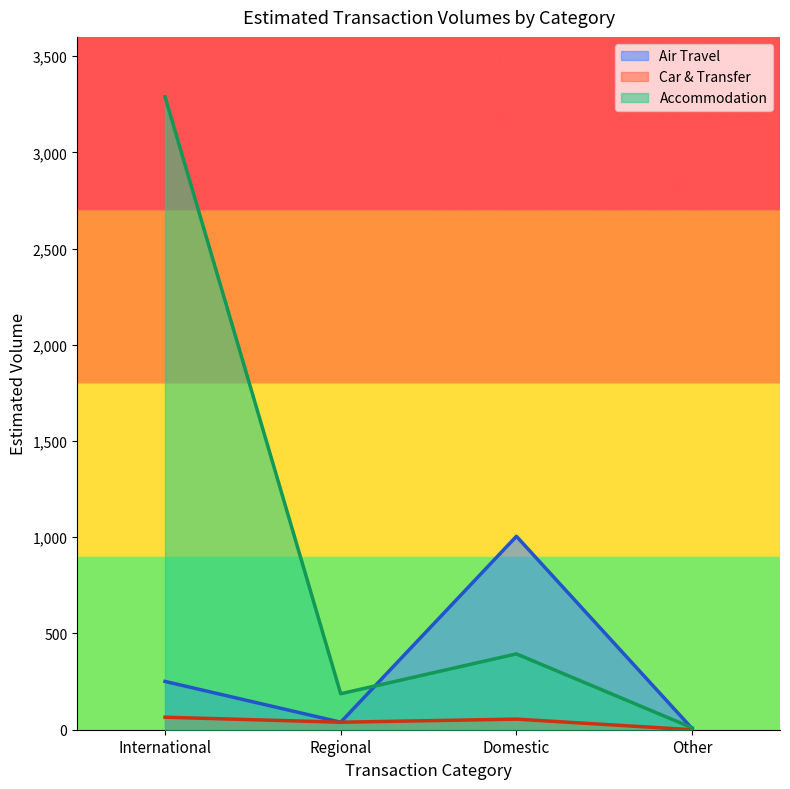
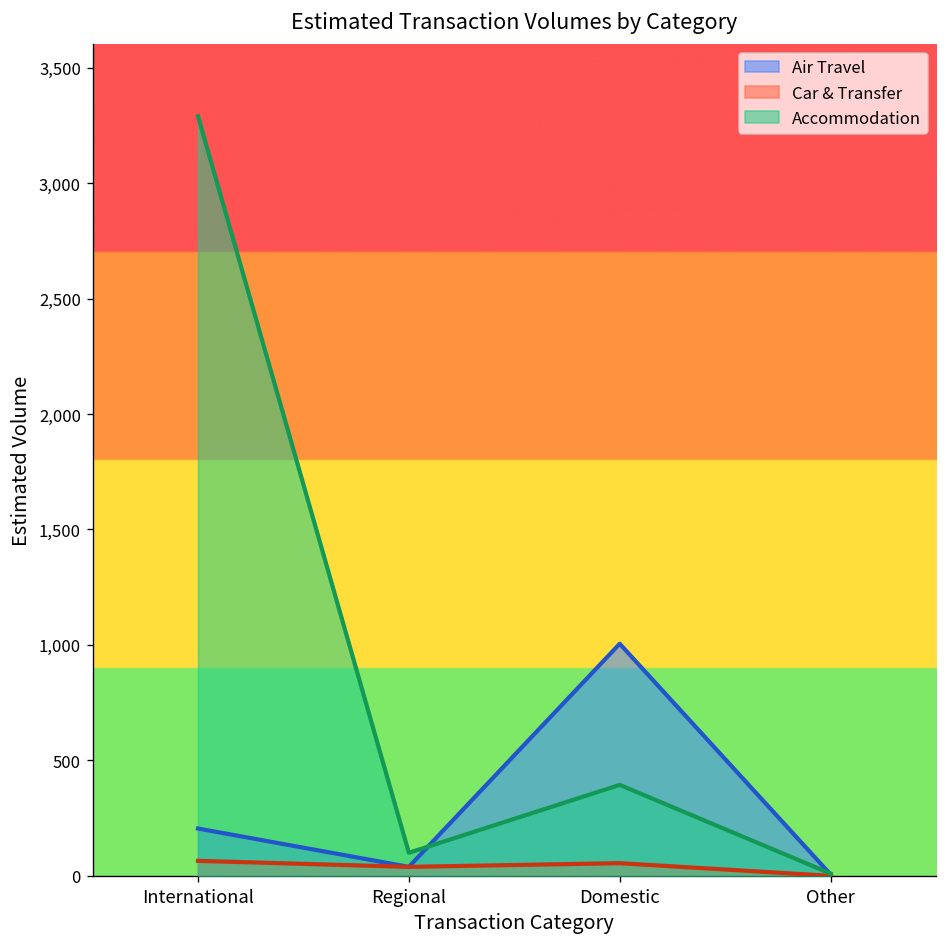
Air Travel, International: 250 -> 210
Accommodation, Regional: 190 -> 100
